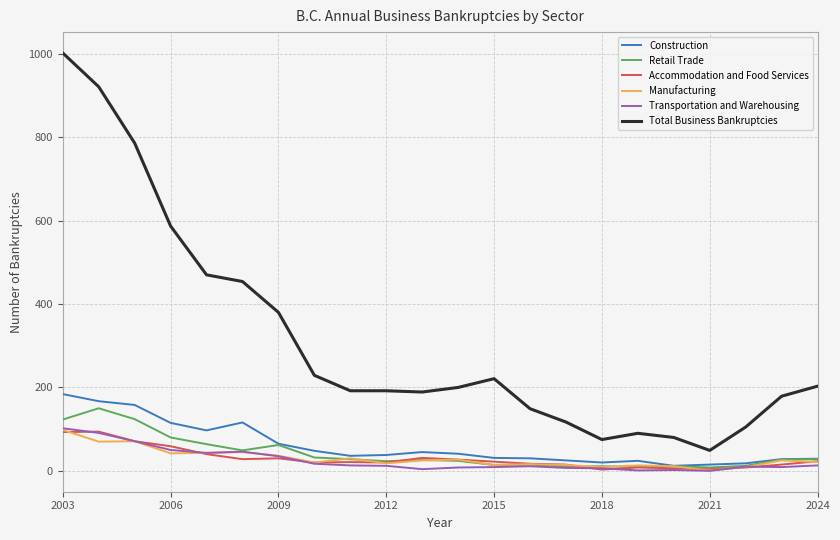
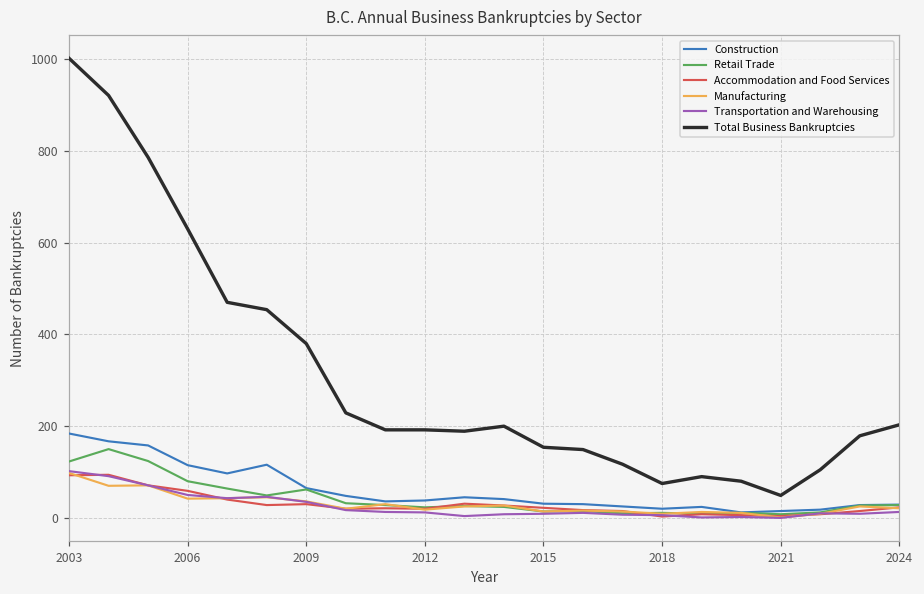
Total Business Bankruptcies, 2006: 590 -> 630
Total Business Bankruptcies, 2015: 220 -> 150
